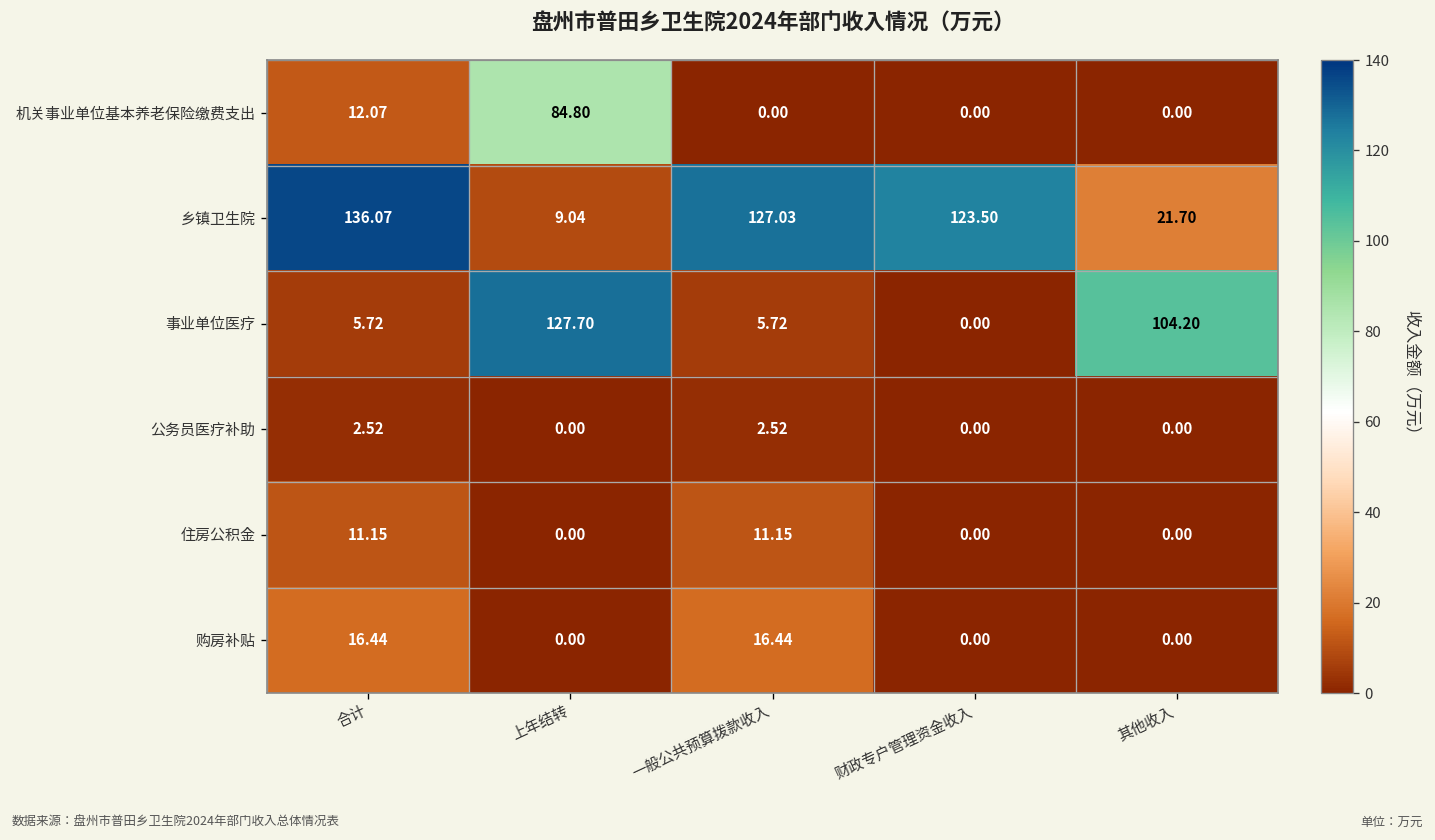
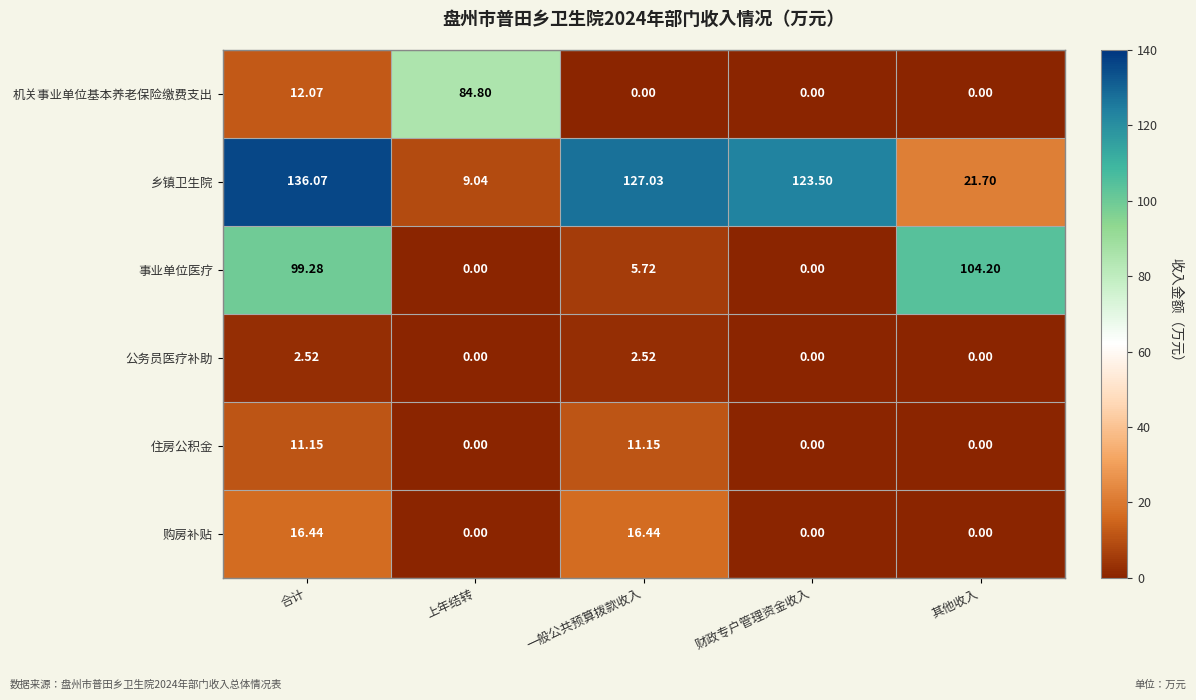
事业单位医疗, 合计: 5.72 -> 99.28
事业单位医疗, 上年结转: 127.70 -> 0.00
